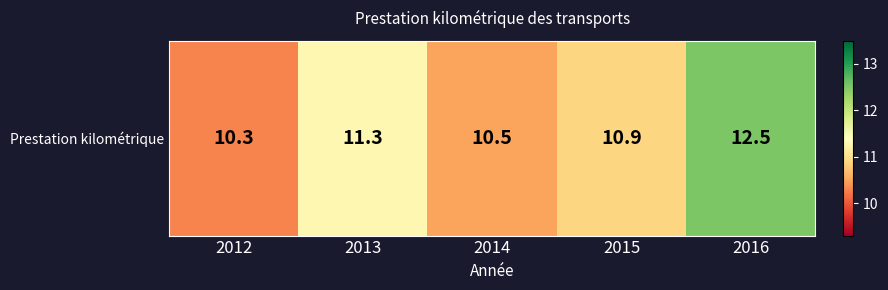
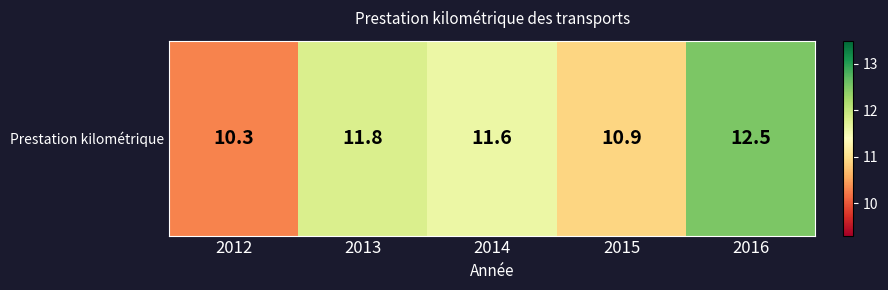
Prestation kilométrique, 2013: 11.3 -> 11.8
Prestation kilométrique, 2014: 10.5 -> 11.6
